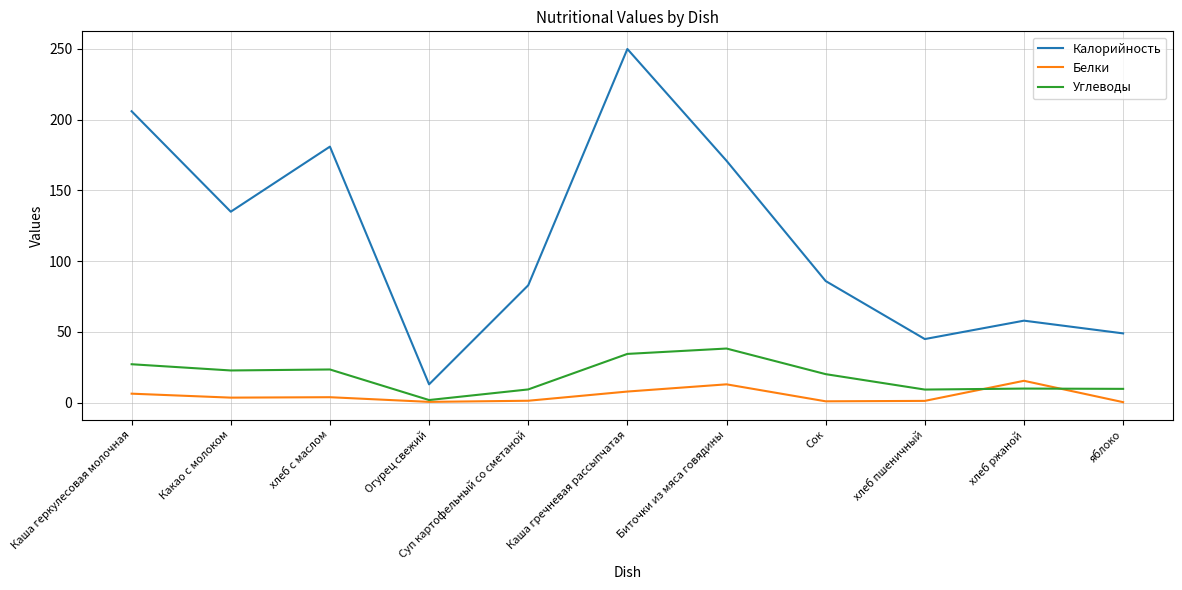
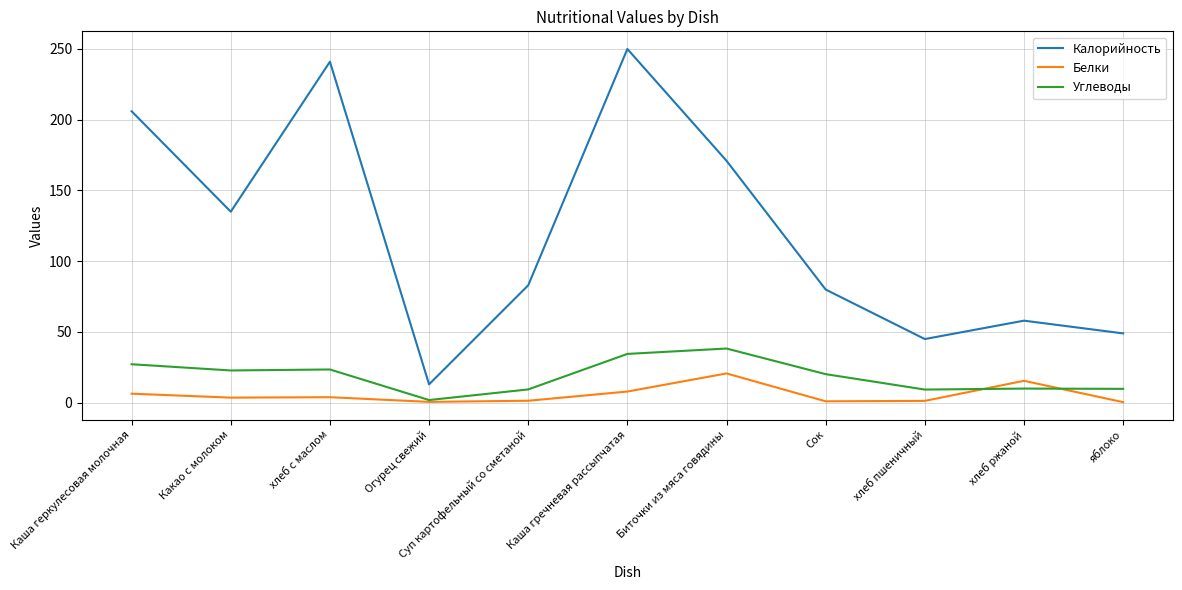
Калорийность, хлеб с маслом: 181 -> 241
Белки, Биточки из мяса говядины: 13 -> 21
Калорийность, Сок: 86 -> 80
